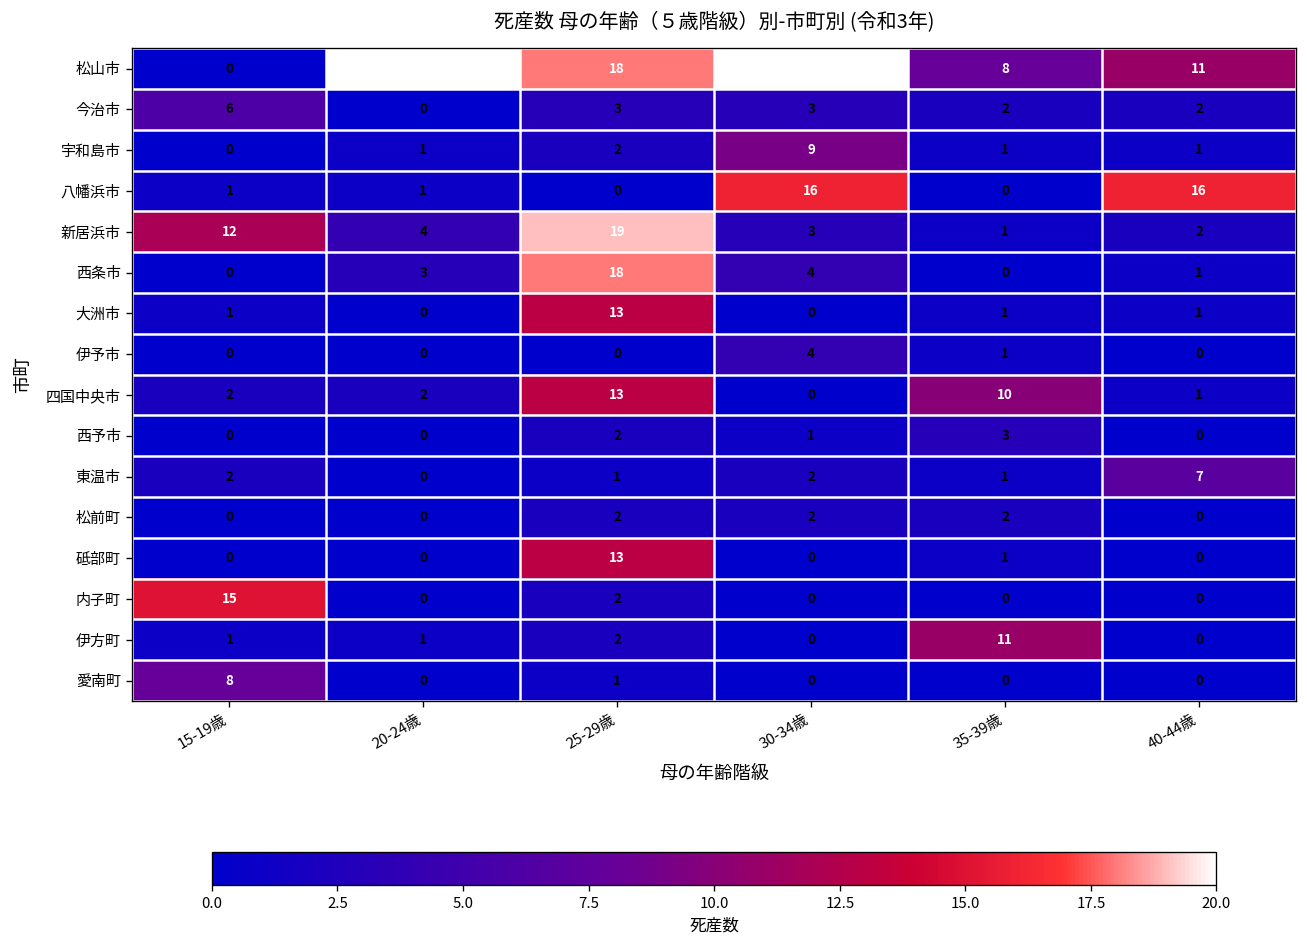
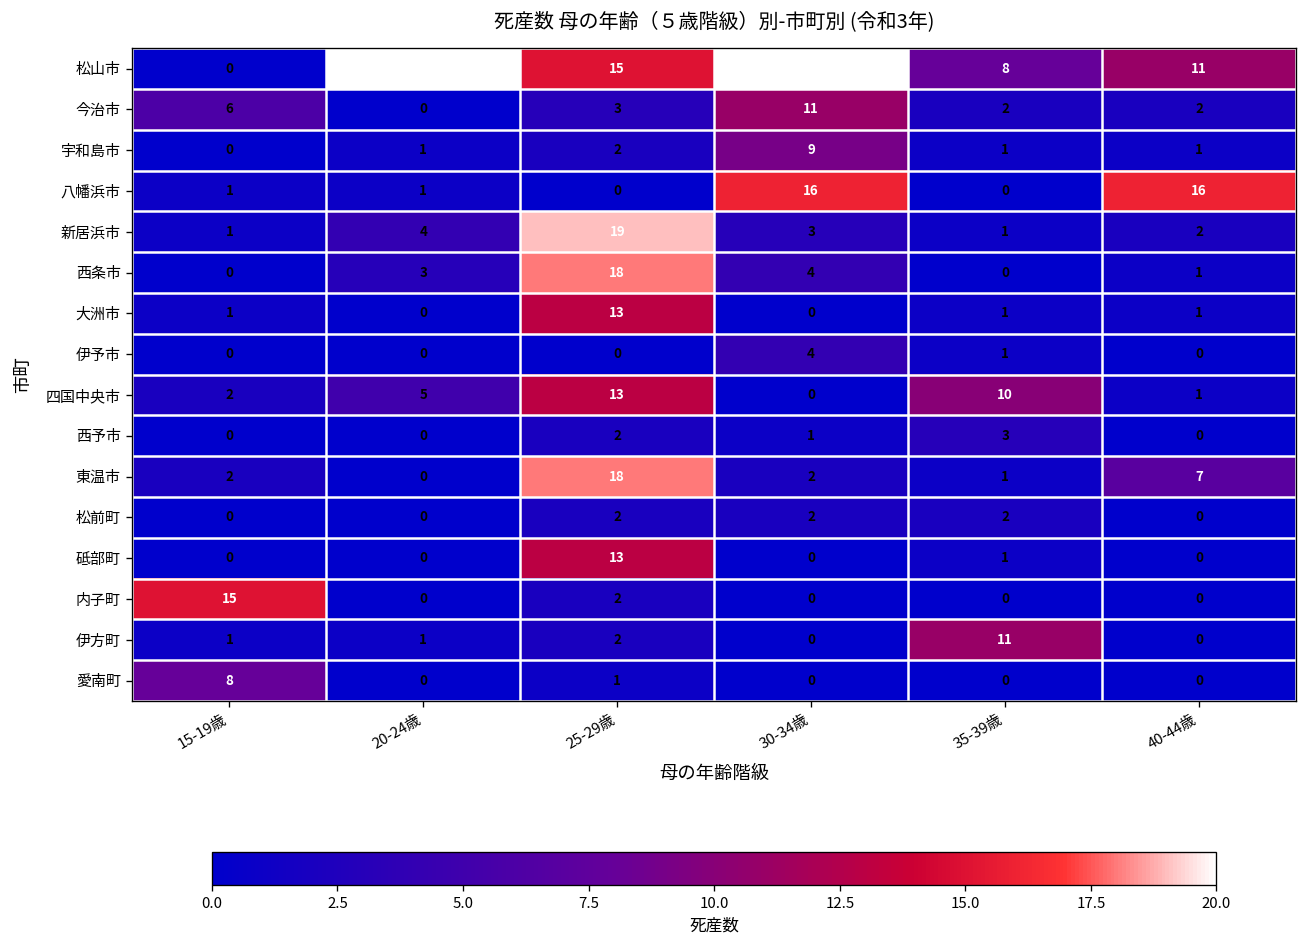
松山市, 25-29歳: 18 -> 15
今治市, 30-34歳: 3 -> 11
新居浜市, 15-19歳: 12 -> 1
四国中央市, 20-24歳: 2 -> 5
東温市, 25-29歳: 1 -> 18
